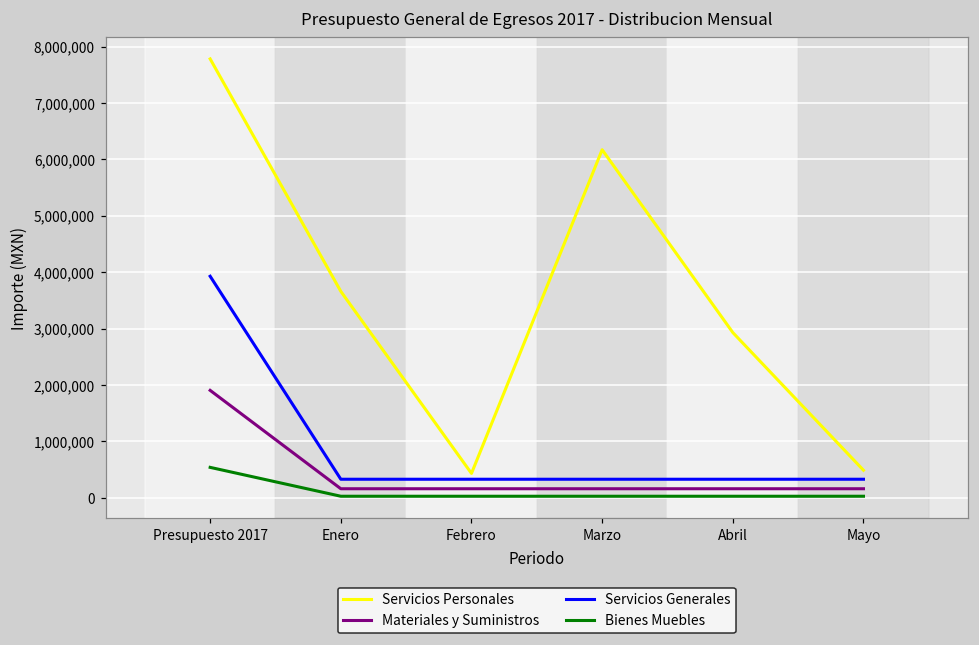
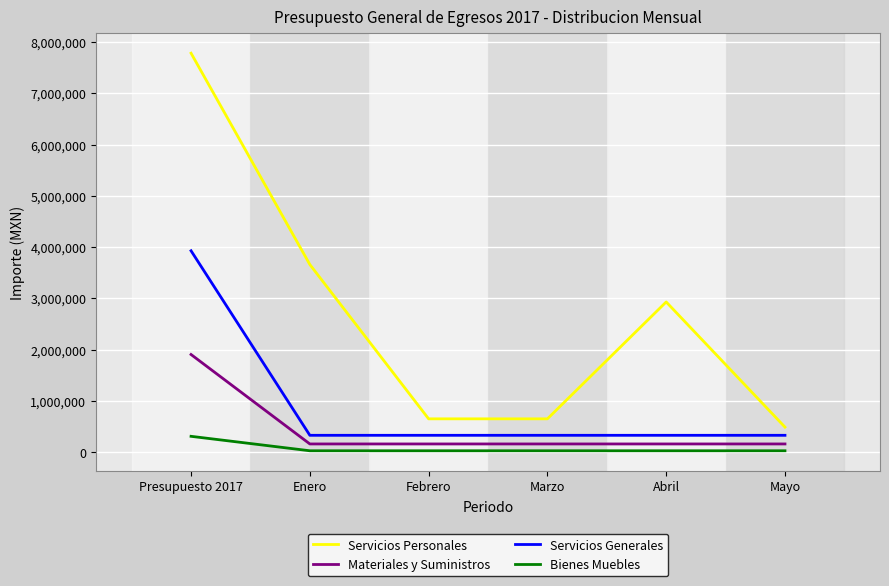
Bienes Muebles, Presupuesto 2017: 500,000 -> 300,000
Servicios Personales, Febrero: 400,000 -> 600,000
Servicios Personales, Marzo: 6,200,000 -> 600,000
